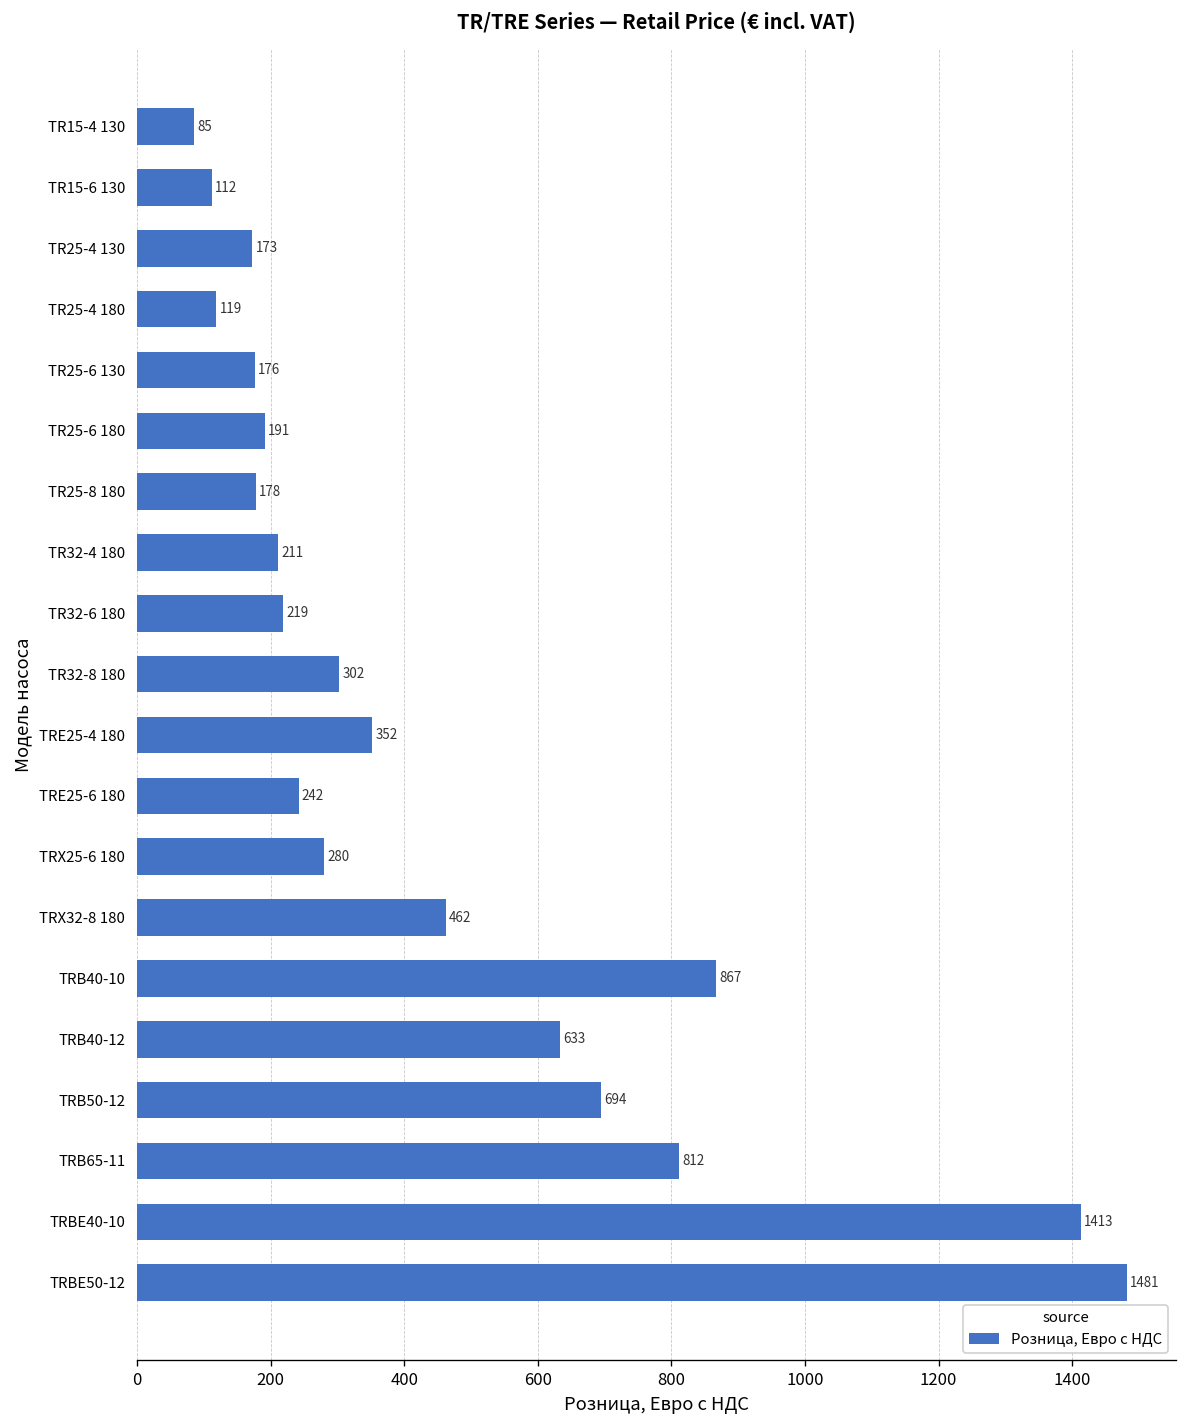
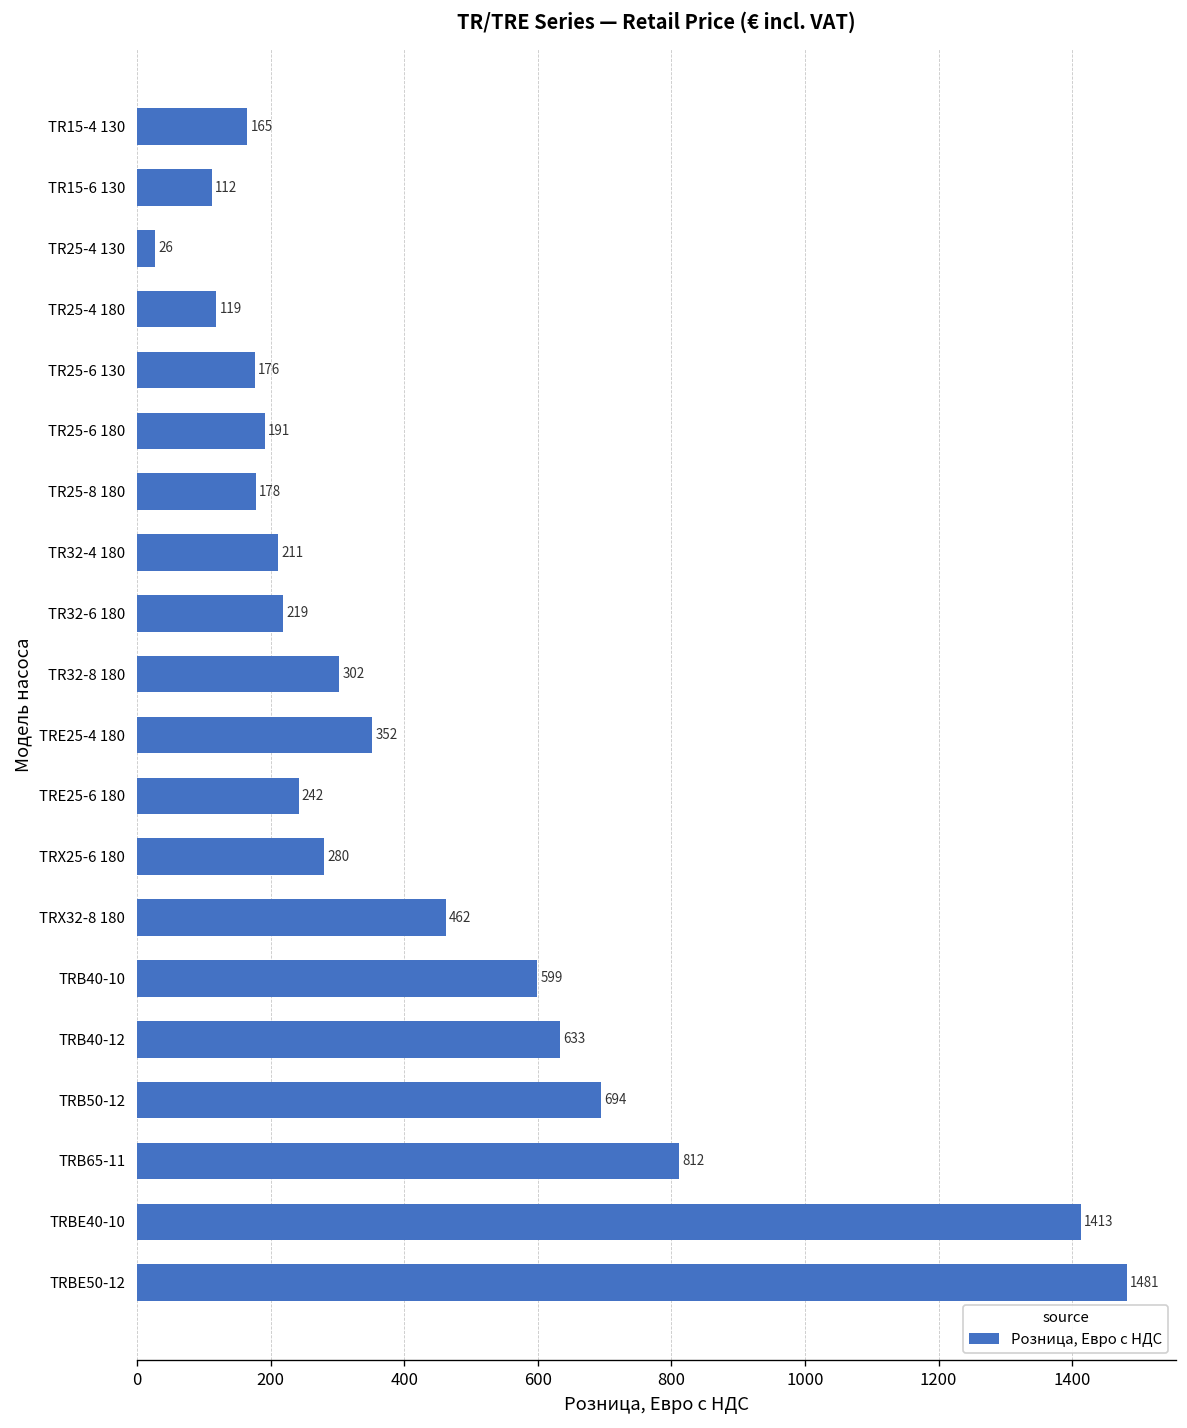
TR15-4 130: 85 -> 165
TR25-4 130: 173 -> 26
TRB40-10: 867 -> 599
